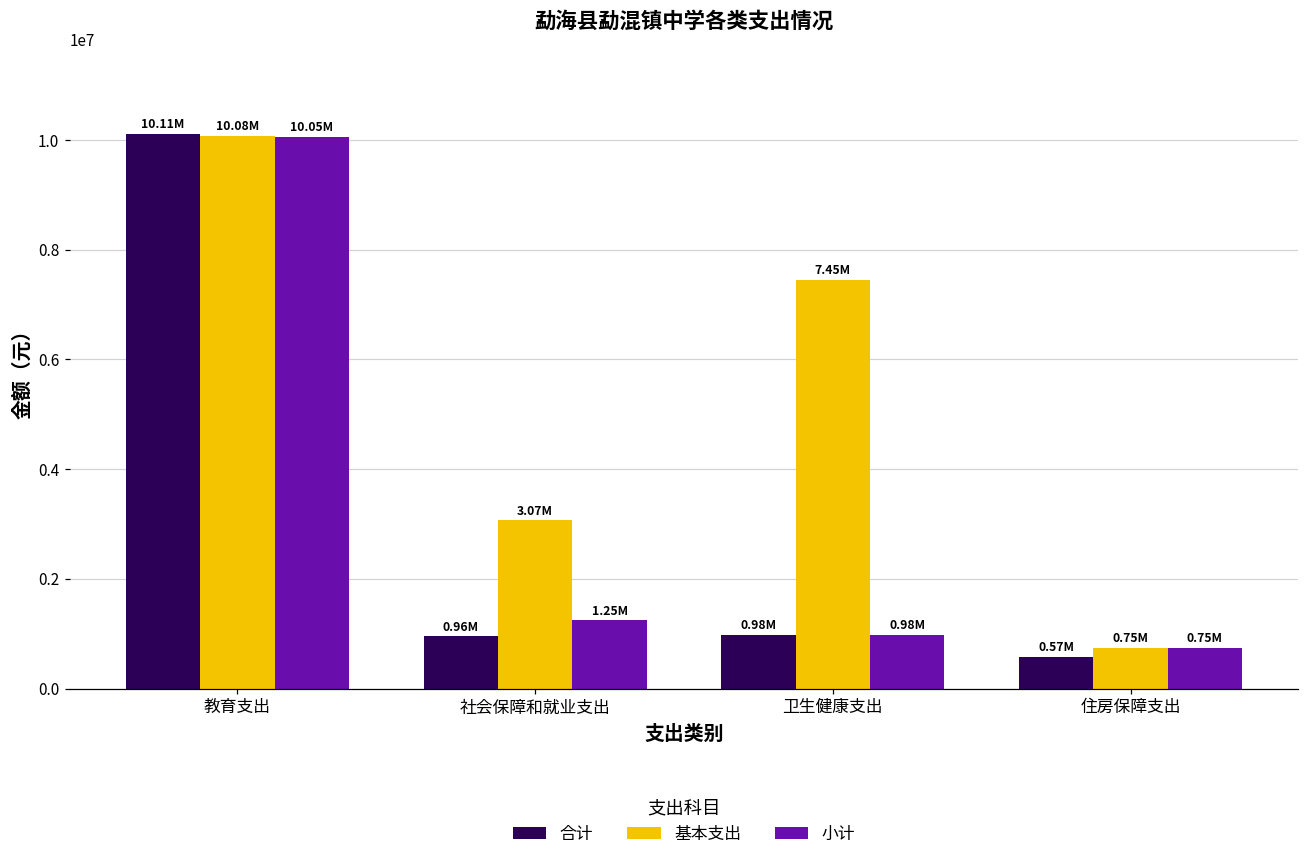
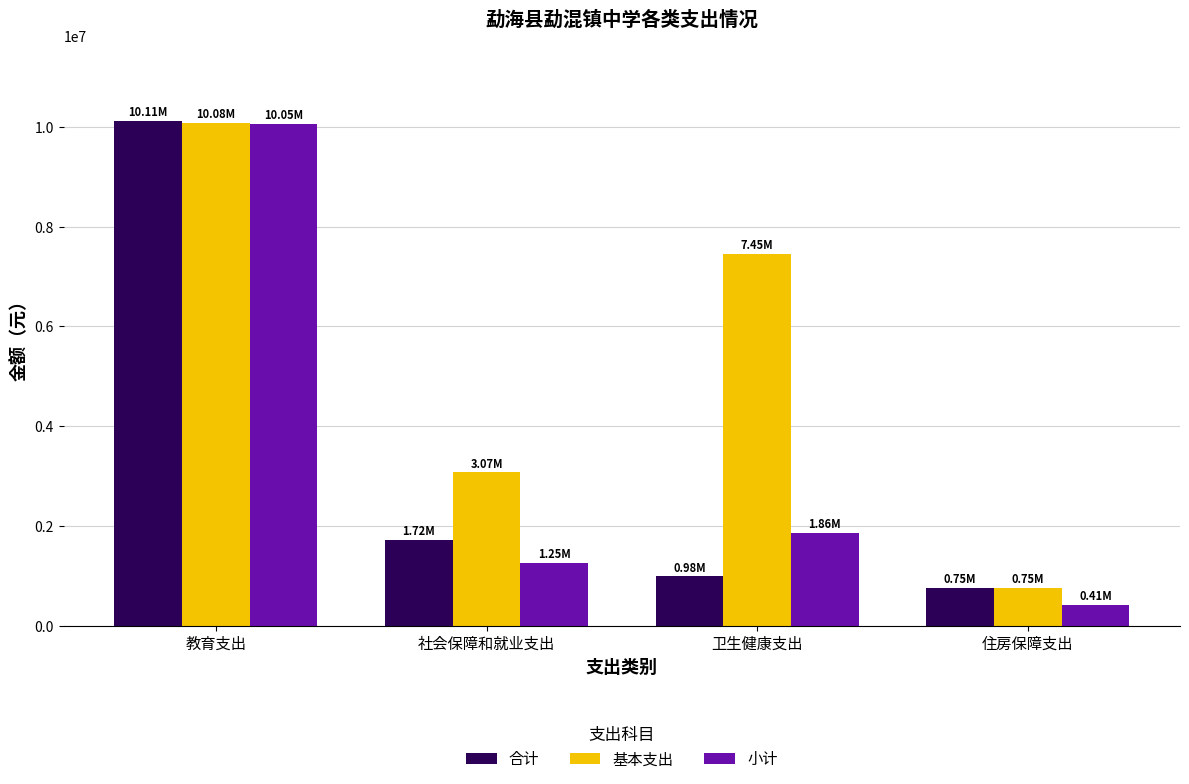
合计, 社会保障和就业支出: 0.96M -> 1.72M
小计, 卫生健康支出: 0.98M -> 1.86M
合计, 住房保障支出: 0.57M -> 0.75M
小计, 住房保障支出: 0.75M -> 0.41M
